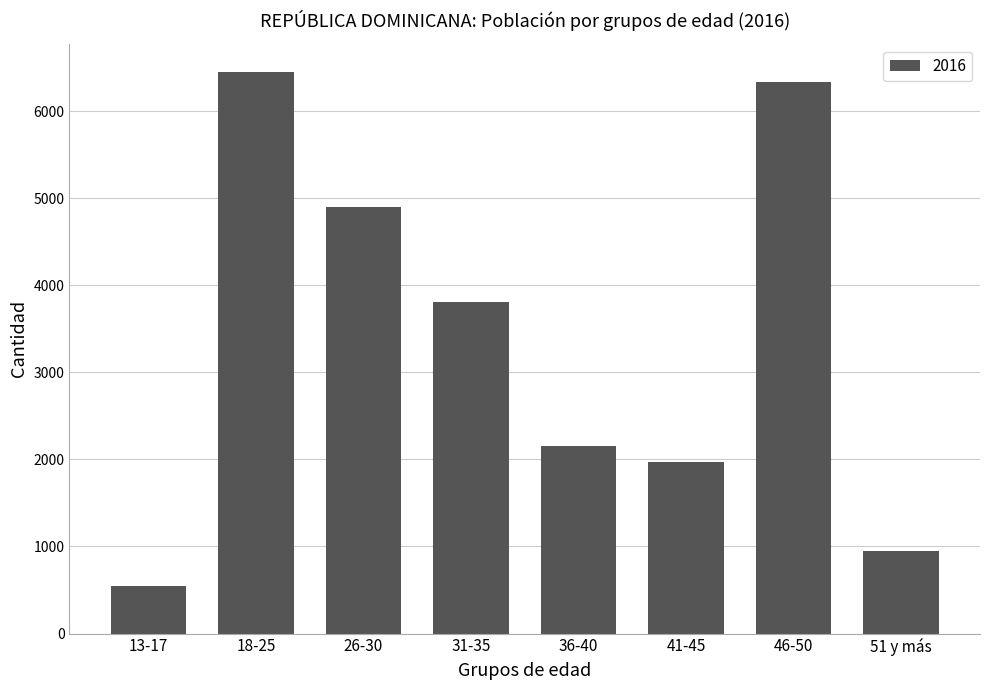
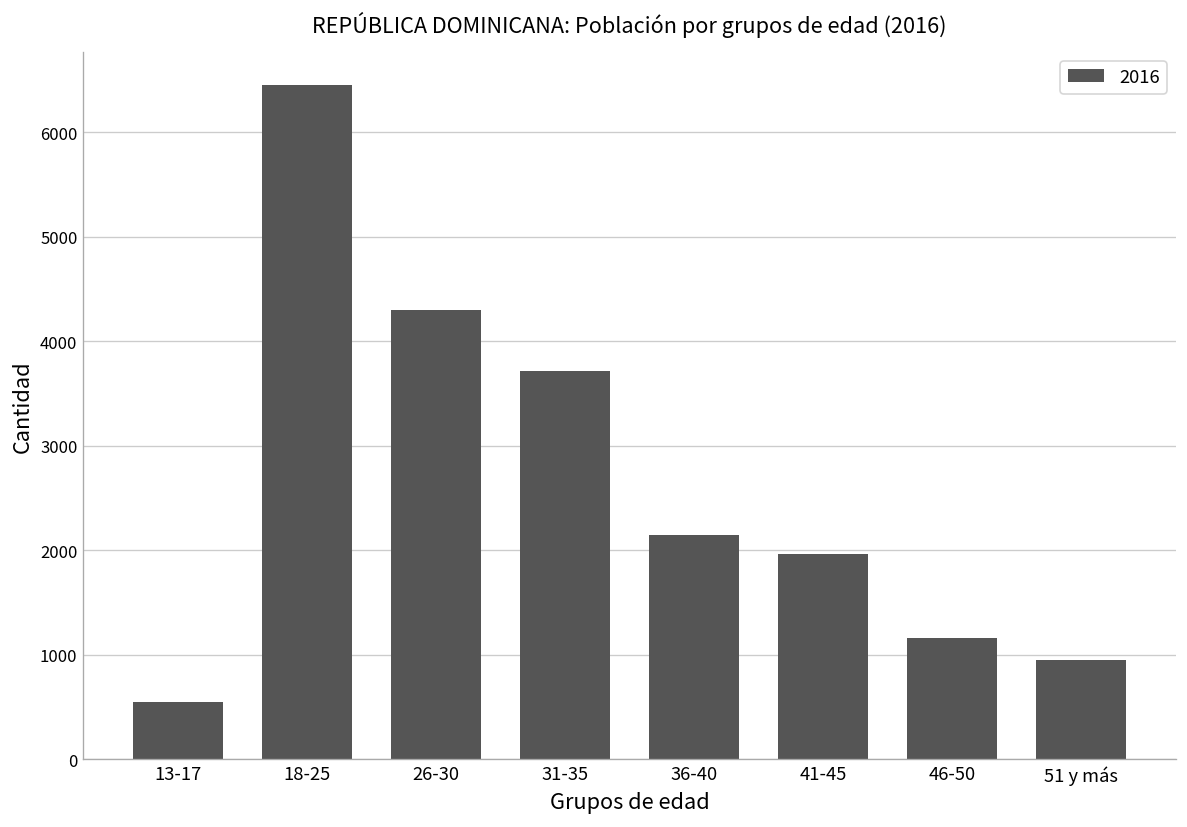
26-30: 4900 -> 4300
31-35: 3800 -> 3700
46-50: 6300 -> 1200
